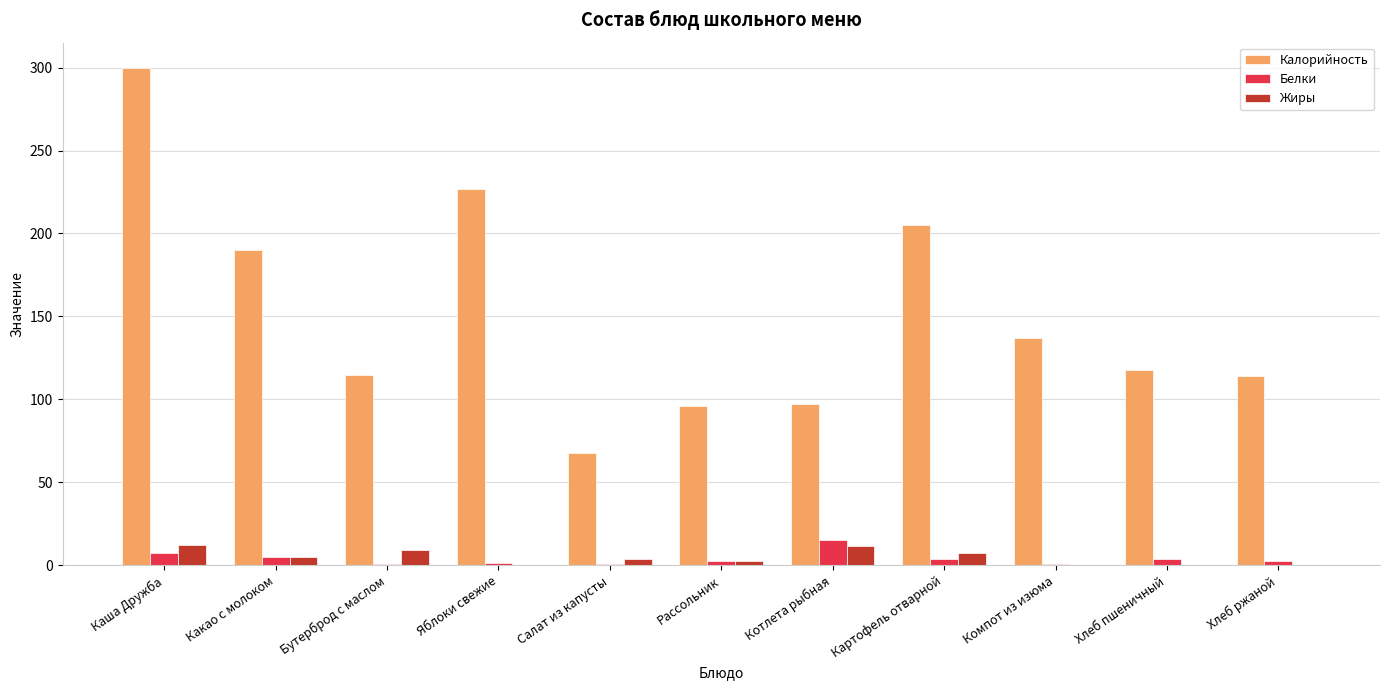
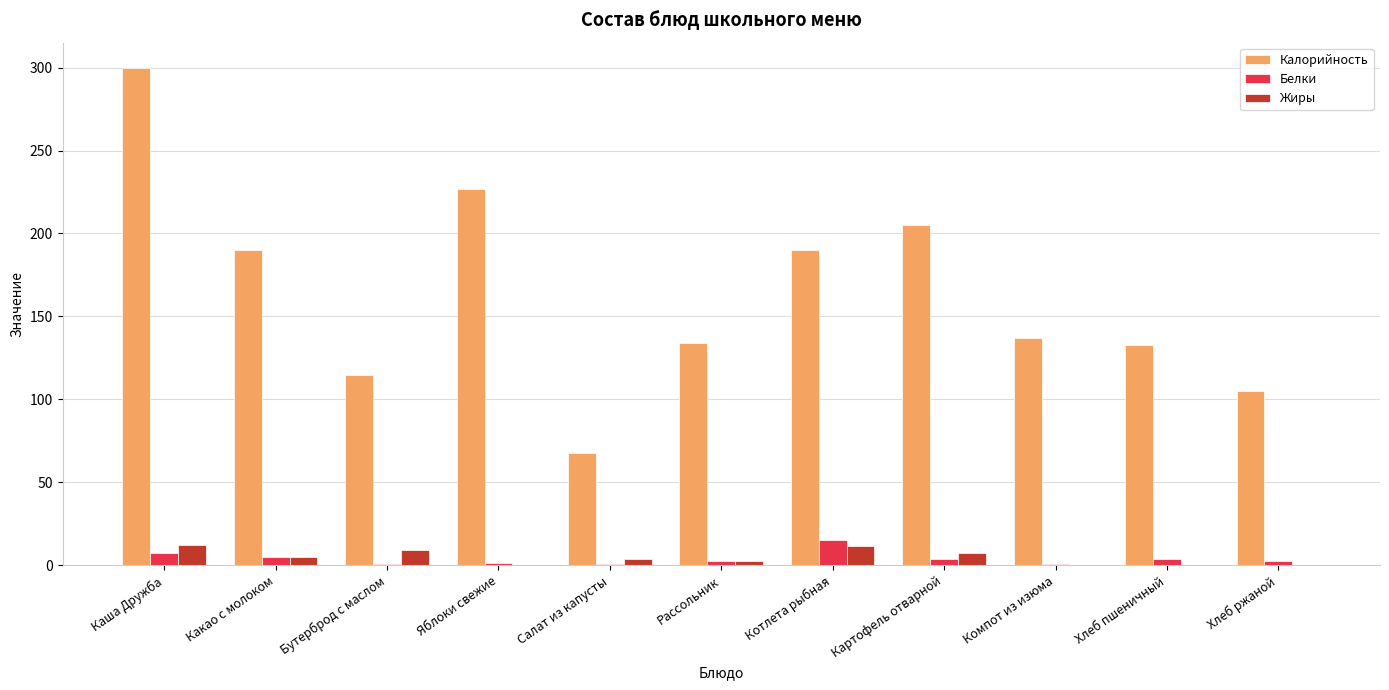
Калорийность, Рассольник: 96 -> 134
Калорийность, Котлета рыбная: 97 -> 190
Калорийность, Хлеб пшеничный: 118 -> 133
Калорийность, Хлеб ржаной: 114 -> 105
